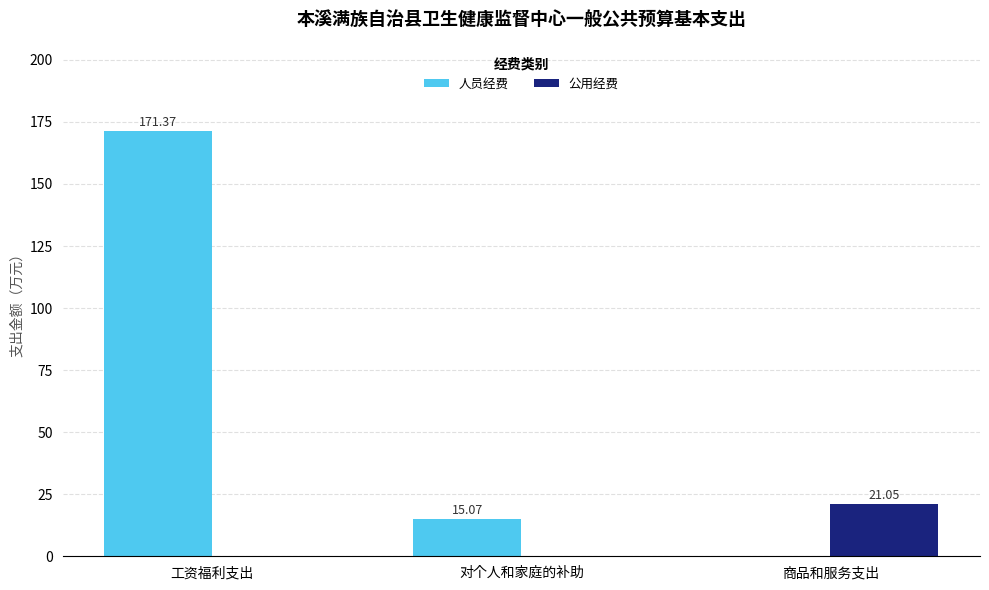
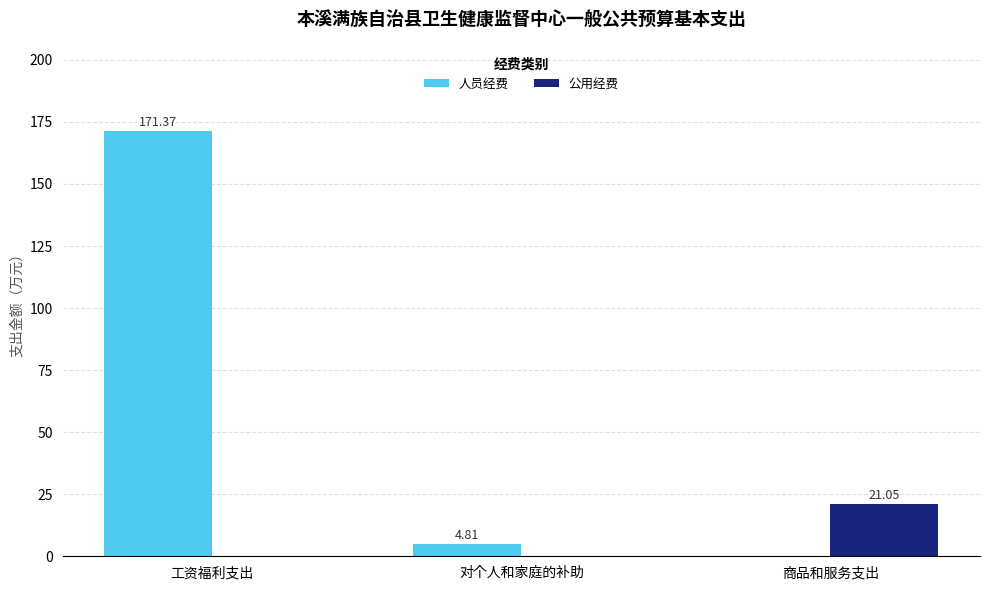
人员经费, 对个人和家庭的补助: 15.07 -> 4.81
